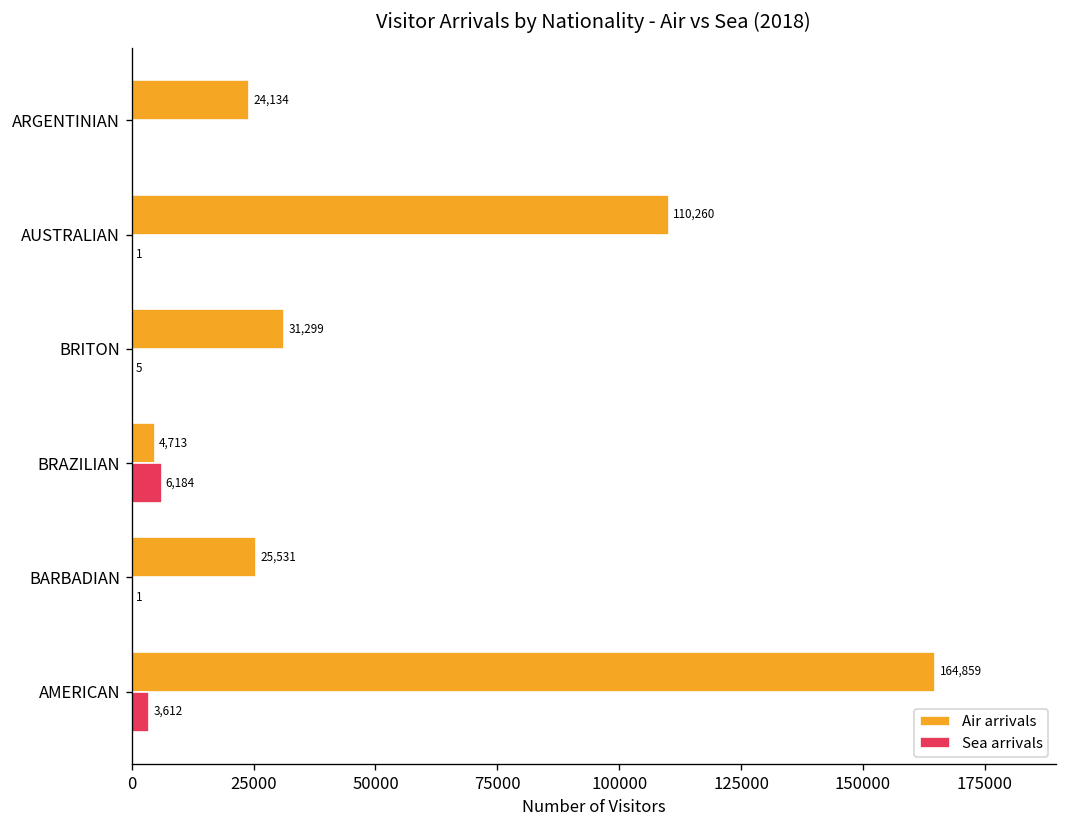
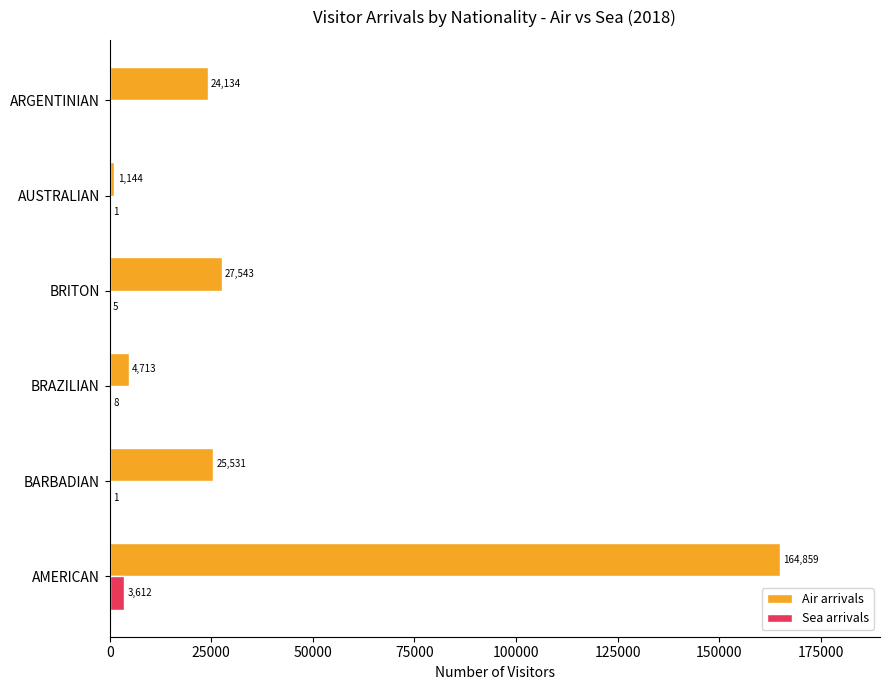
Air arrivals, AUSTRALIAN: 110,260 -> 1,144
Air arrivals, BRITON: 31,299 -> 27,543
Sea arrivals, BRAZILIAN: 6,184 -> 8
